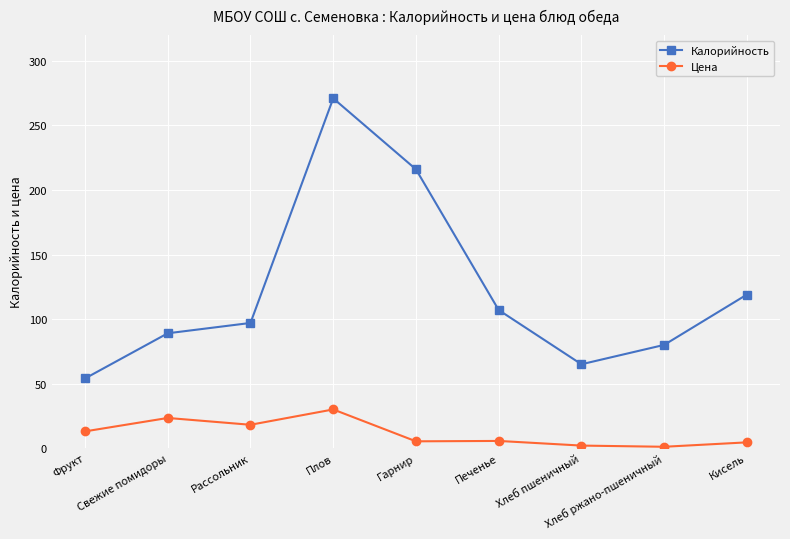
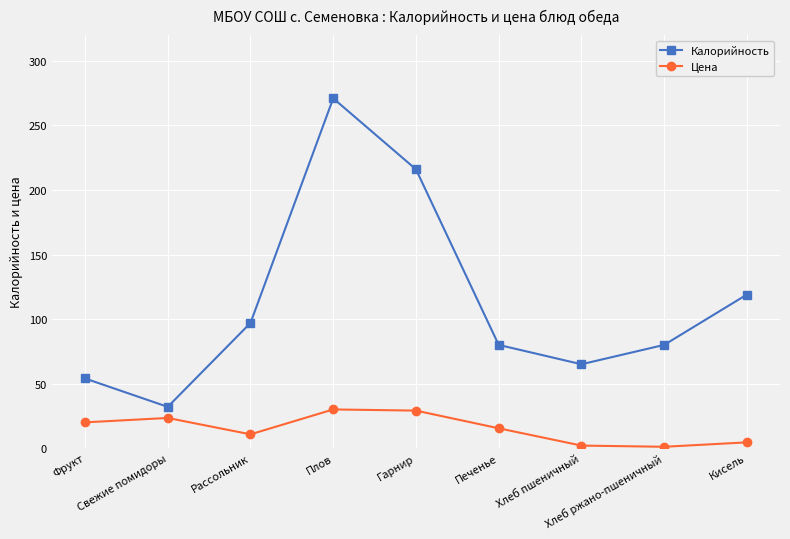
Цена, Фрукт: 13 -> 20
Калорийность, Свежие помидоры: 89 -> 32
Цена, Рассольник: 18 -> 11
Цена, Гарнир: 5 -> 29
Калорийность, Печенье: 107 -> 80
Цена, Печенье: 6 -> 15
